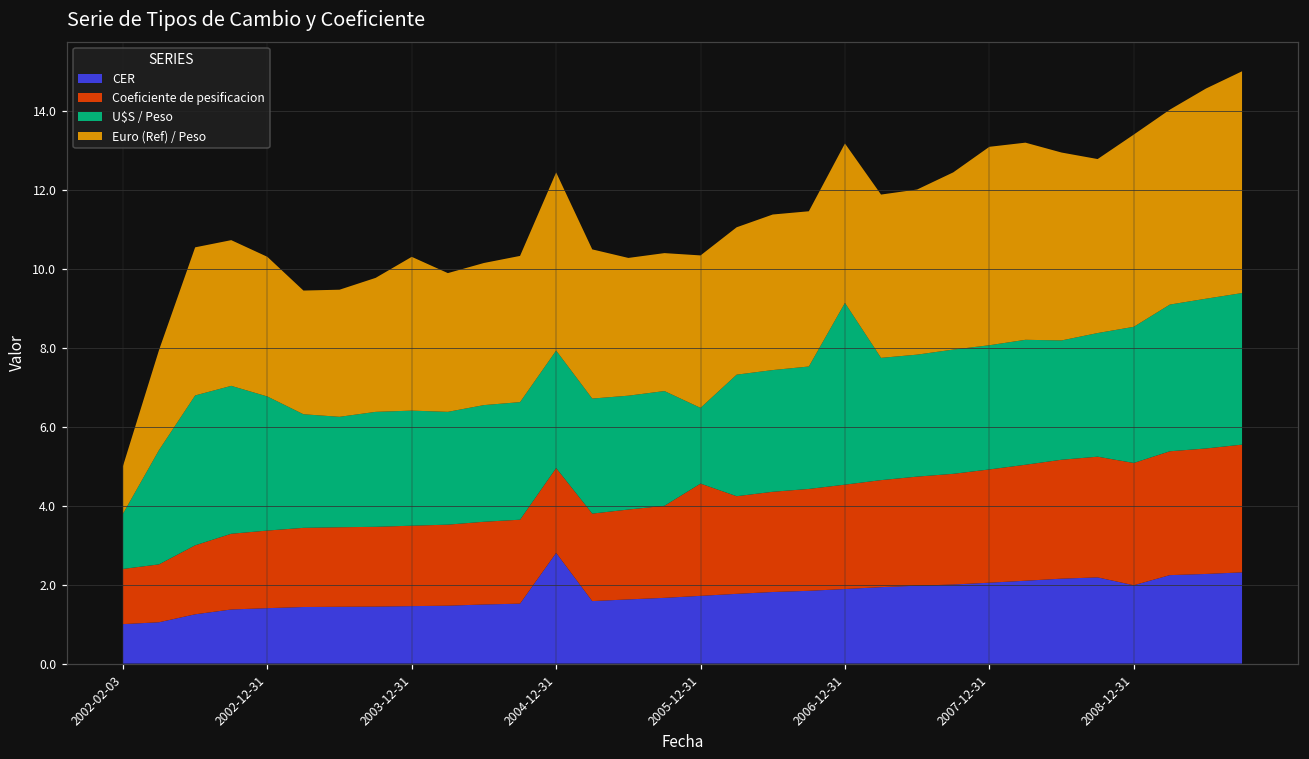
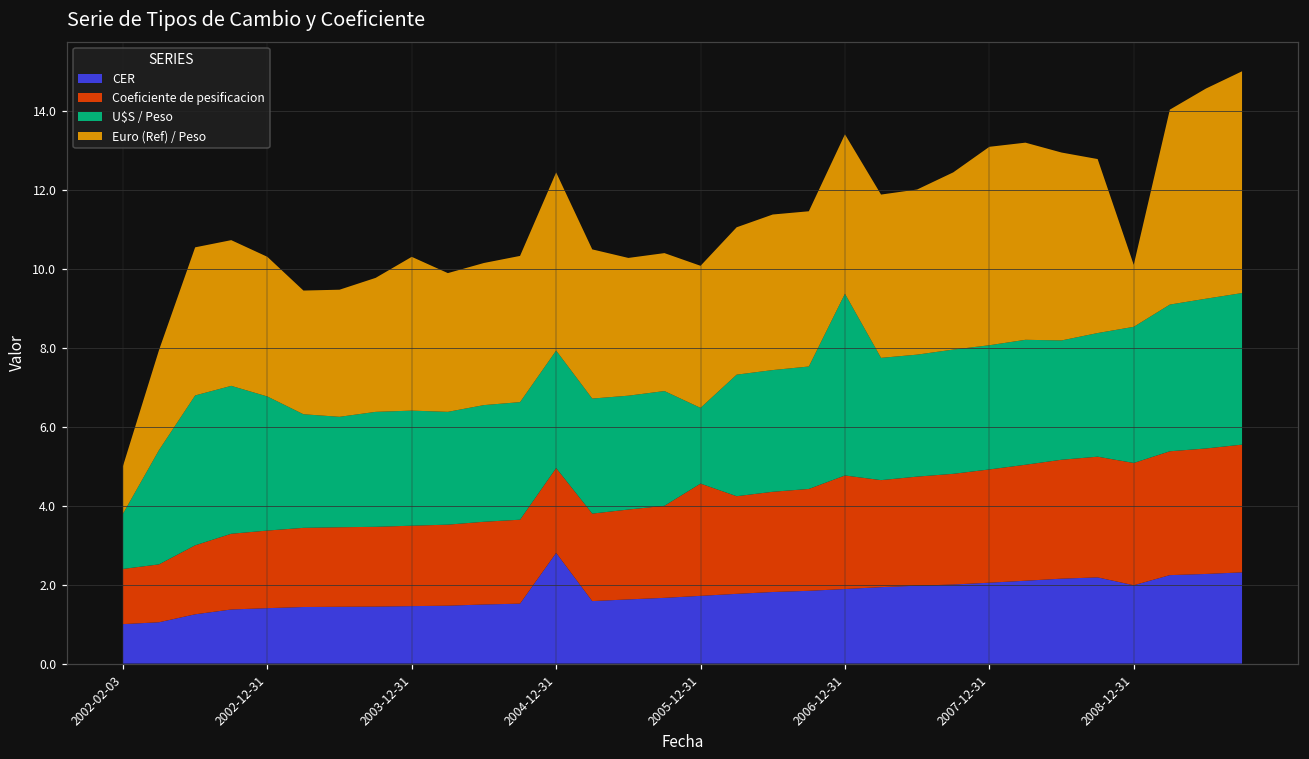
Euro (Ref) / Peso, 2005-12-31: 3.9 -> 3.6
Coeficiente de pesificacion, 2006-12-31: 2.6 -> 2.9
Euro (Ref) / Peso, 2008-12-31: 4.9 -> 1.6
